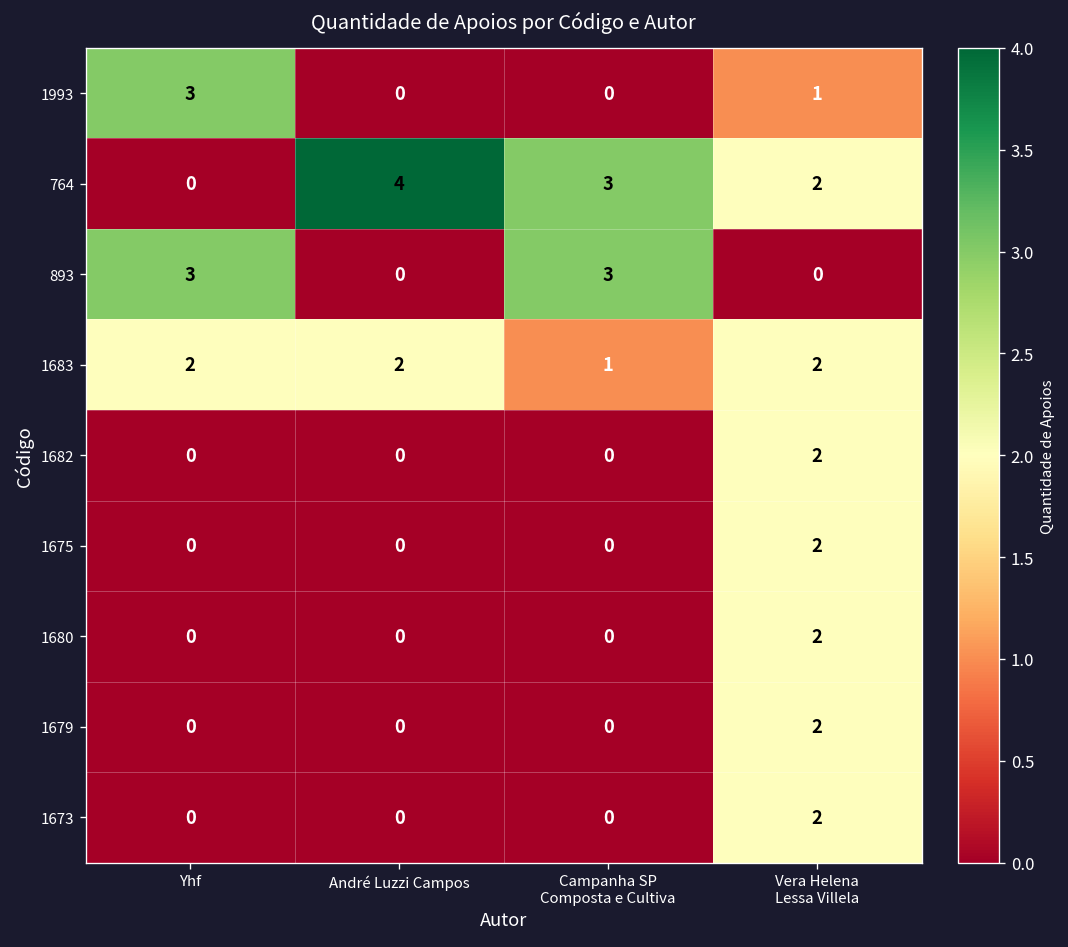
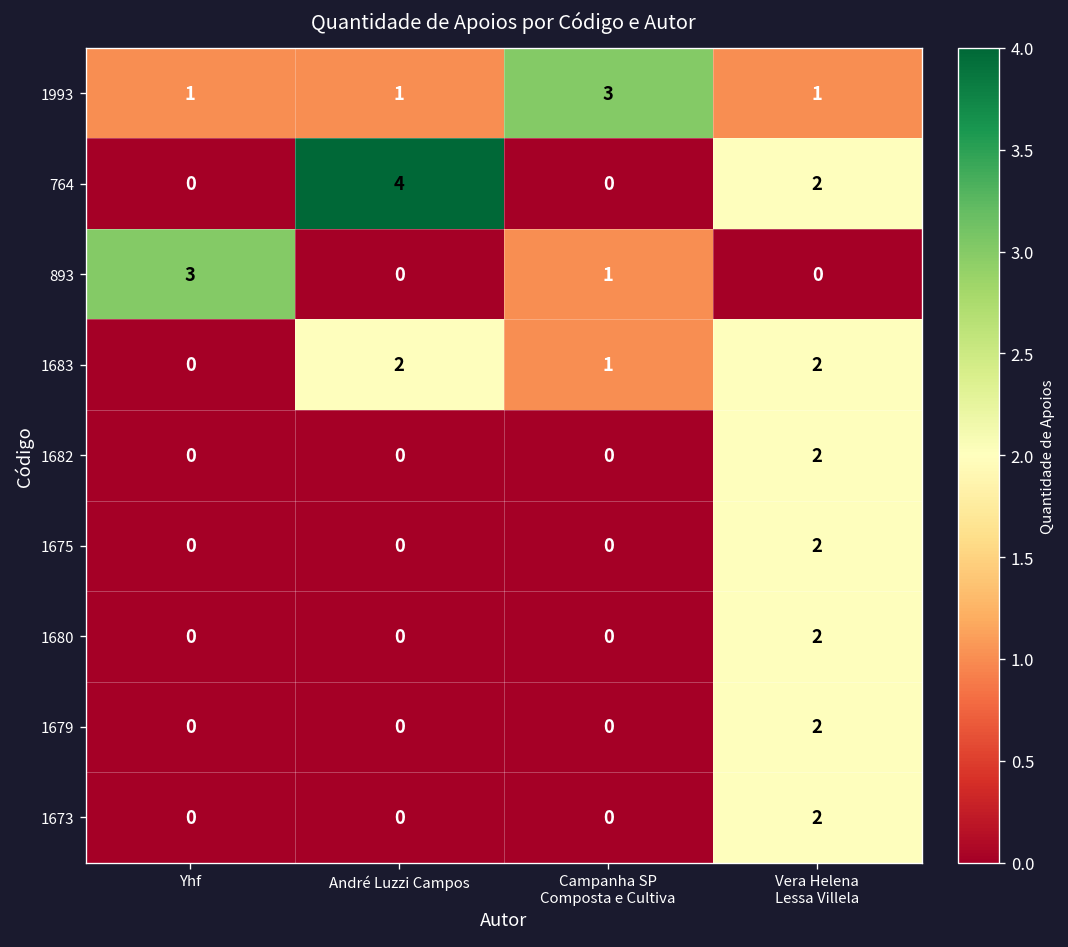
1993, Yhf: 3 -> 1
1993, André Luzzi Campos: 0 -> 1
1993, Campanha SP Composta e Cultiva: 0 -> 3
764, Campanha SP Composta e Cultiva: 3 -> 0
893, Campanha SP Composta e Cultiva: 3 -> 1
1683, Yhf: 2 -> 0
